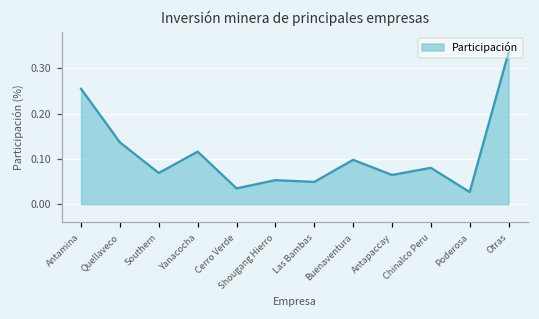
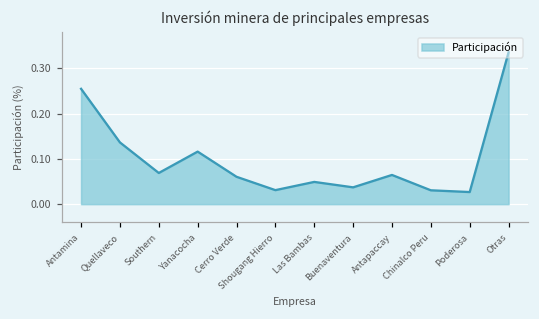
Cerro Verde: 0.03 -> 0.06
Shougang Hierro: 0.05 -> 0.03
Buenaventura: 0.10 -> 0.04
Chinalco Peru: 0.08 -> 0.03
